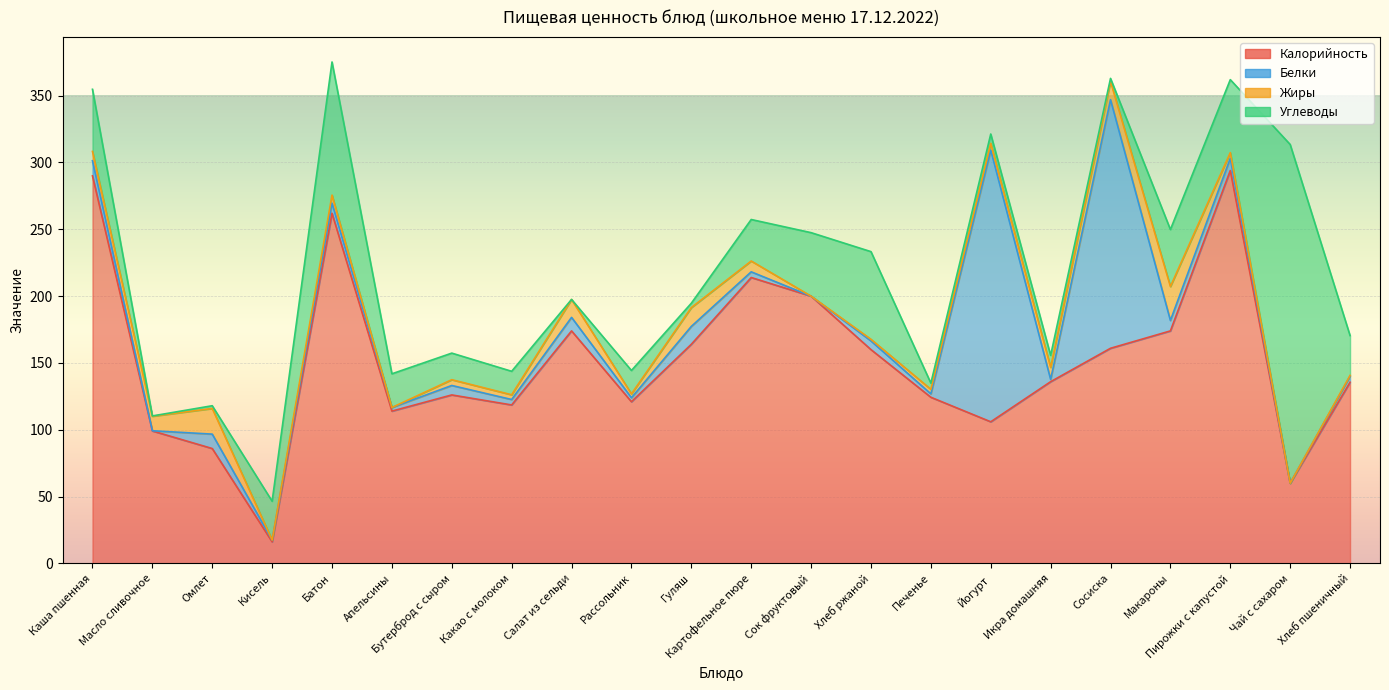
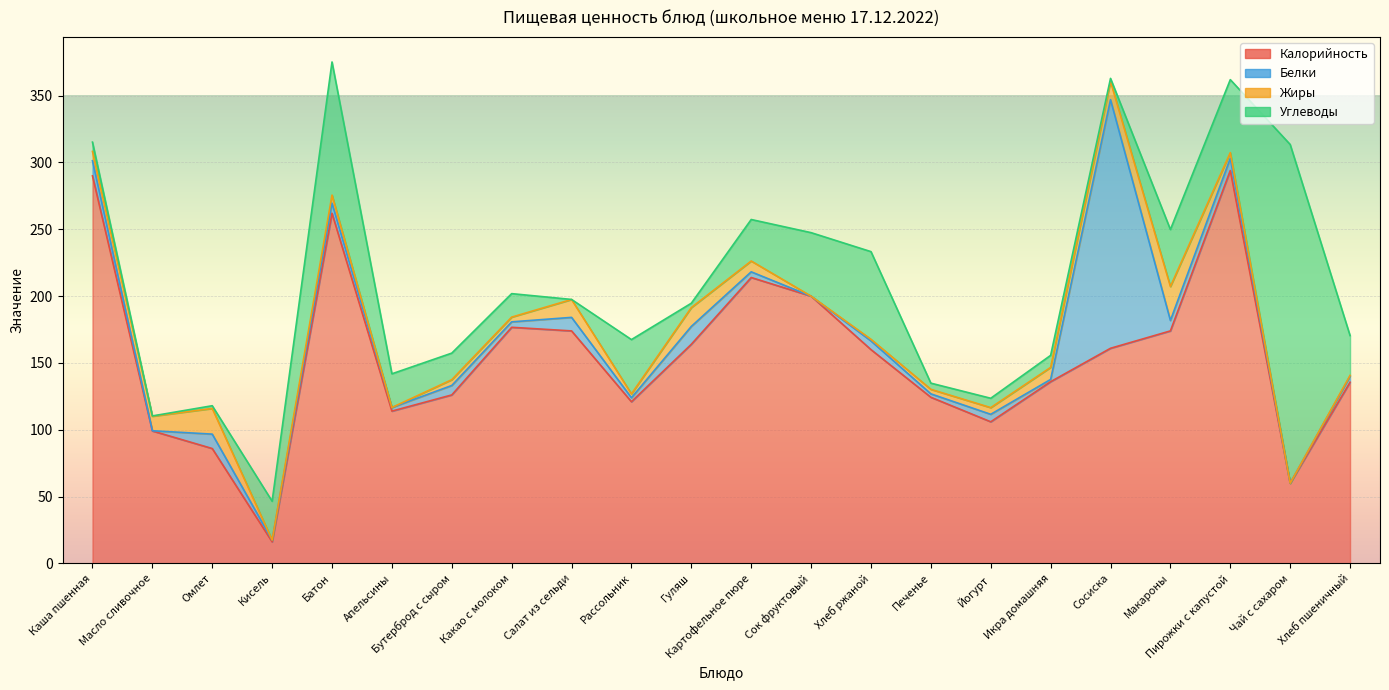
Углеводы, Каша пшенная: 46 -> 7
Калорийность, Какао с молоком: 119 -> 177
Углеводы, Рассольник: 18 -> 41
Белки, Йогурт: 203 -> 6
